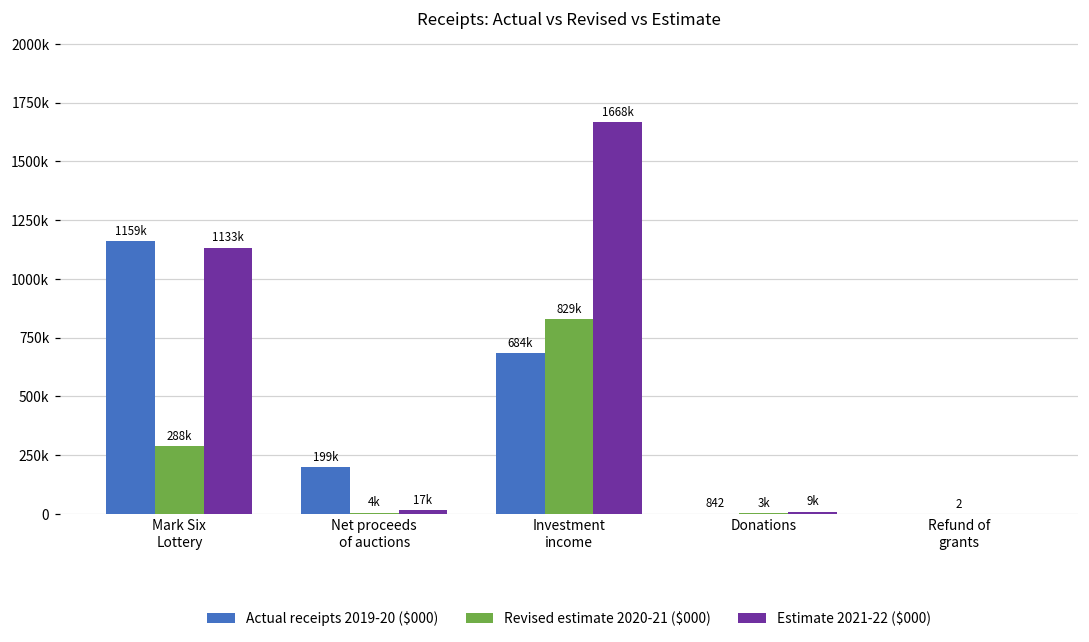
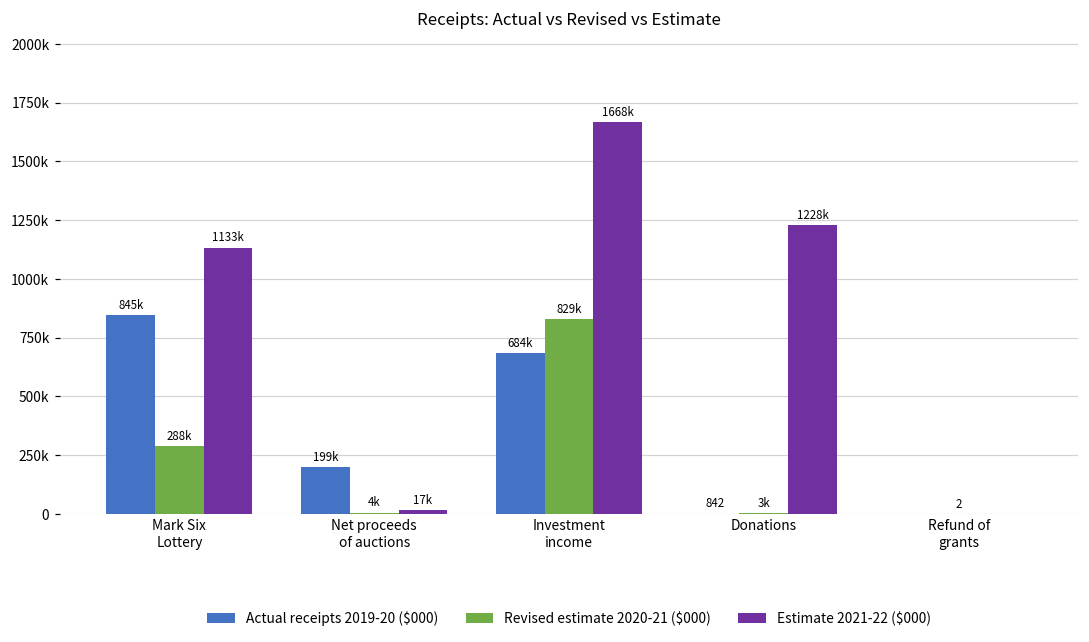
Actual receipts 2019-20 ($000), Mark Six Lottery: 1159k -> 845k
Estimate 2021-22 ($000), Donations: 9k -> 1228k
